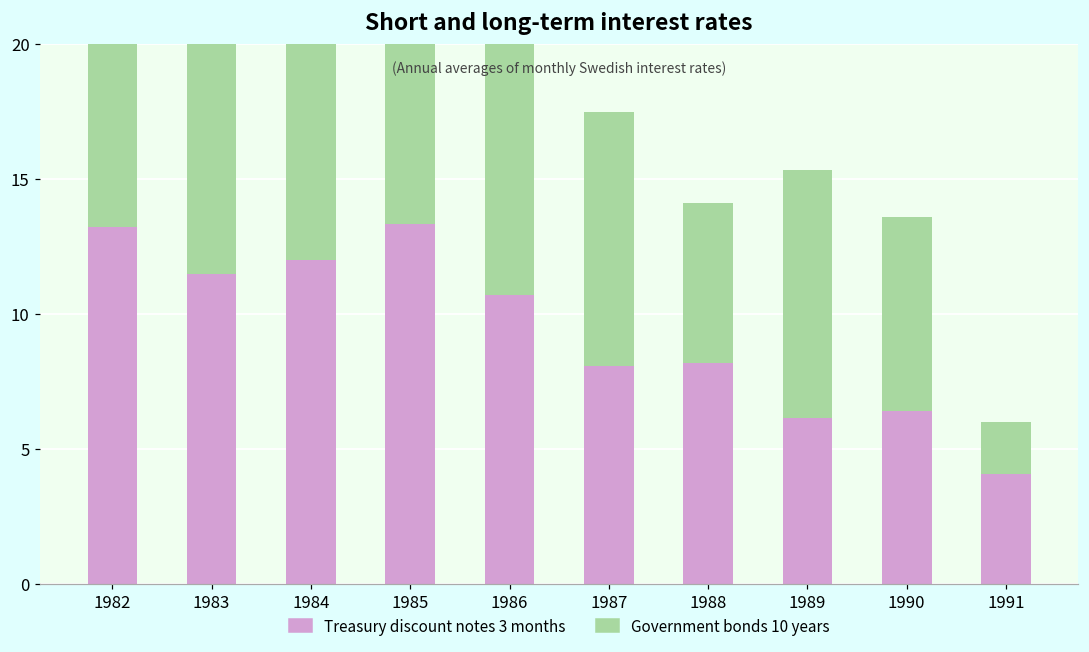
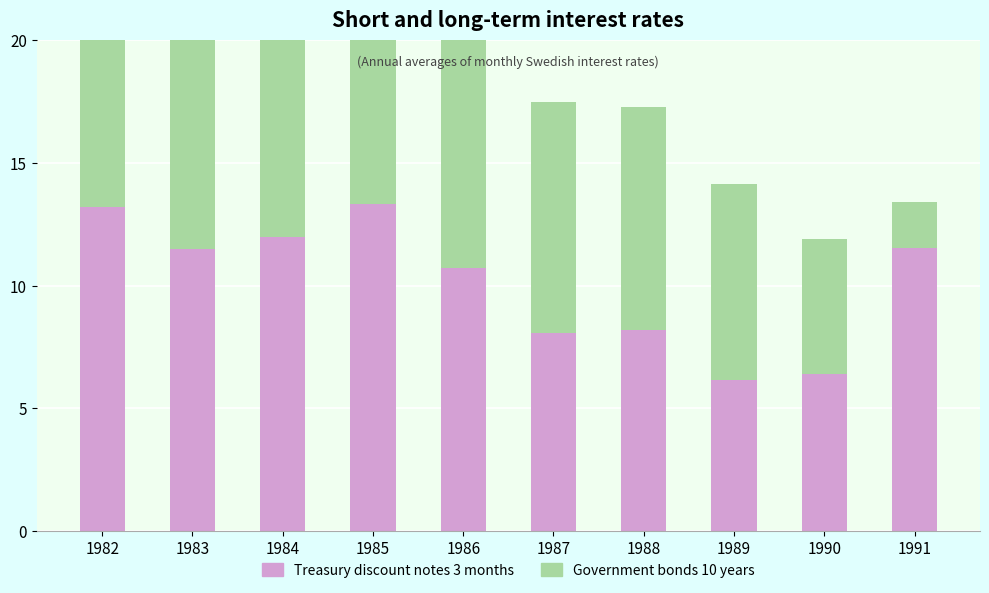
Government bonds 10 years, 1988: 5.9 -> 9.1
Government bonds 10 years, 1989: 9.2 -> 8.0
Government bonds 10 years, 1990: 7.2 -> 5.5
Treasury discount notes 3 months, 1991: 4.1 -> 11.5
